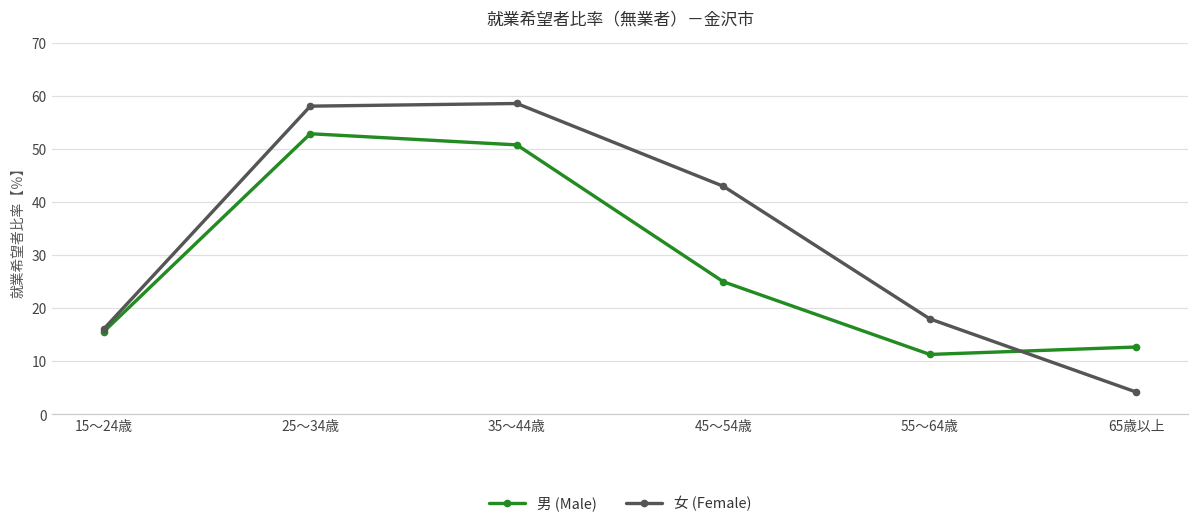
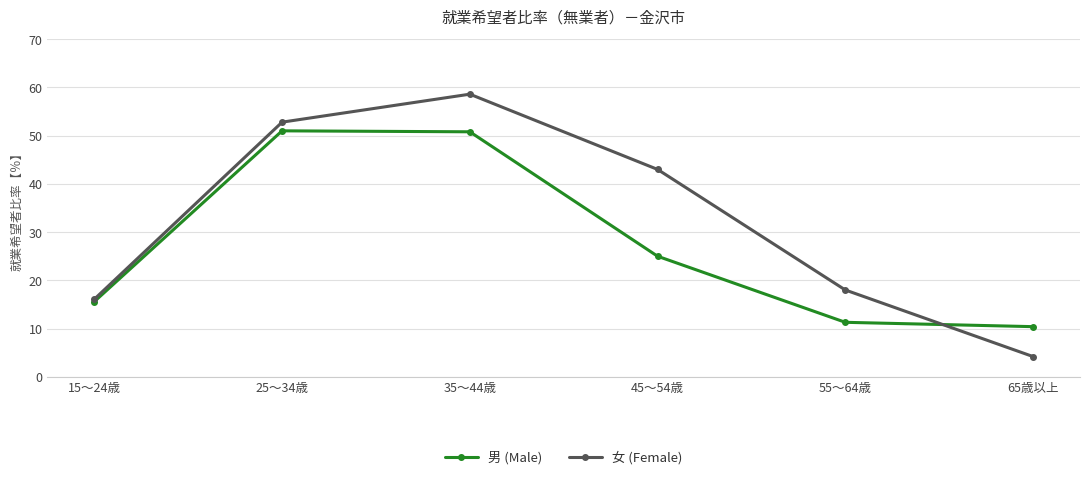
男 (Male), 25～34歳: 53 -> 51
女 (Female), 25～34歳: 58 -> 53
男 (Male), 65歳以上: 13 -> 10
